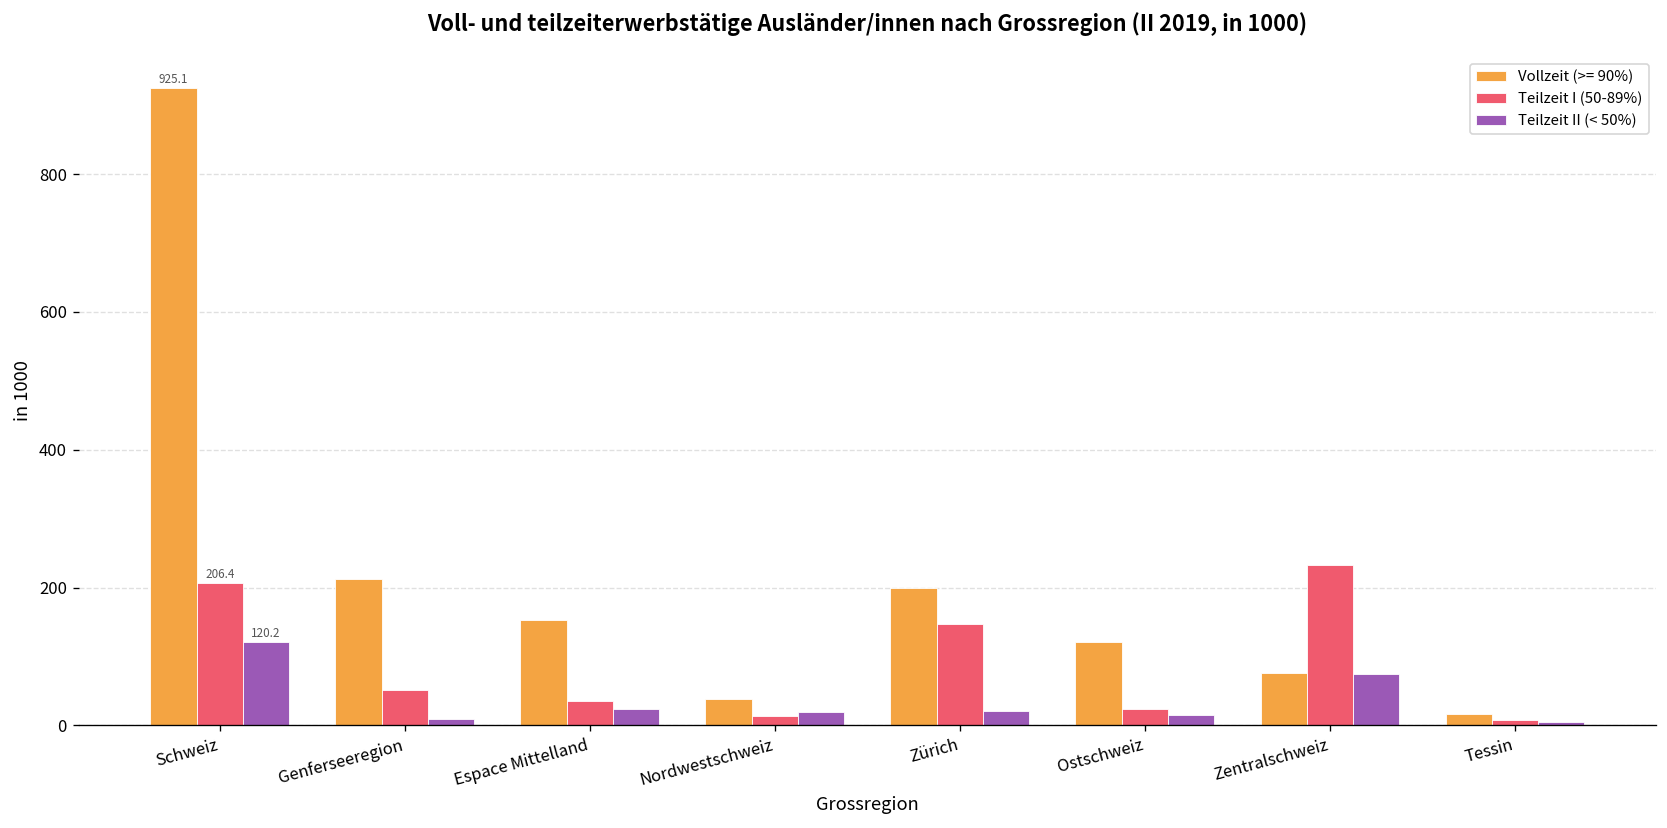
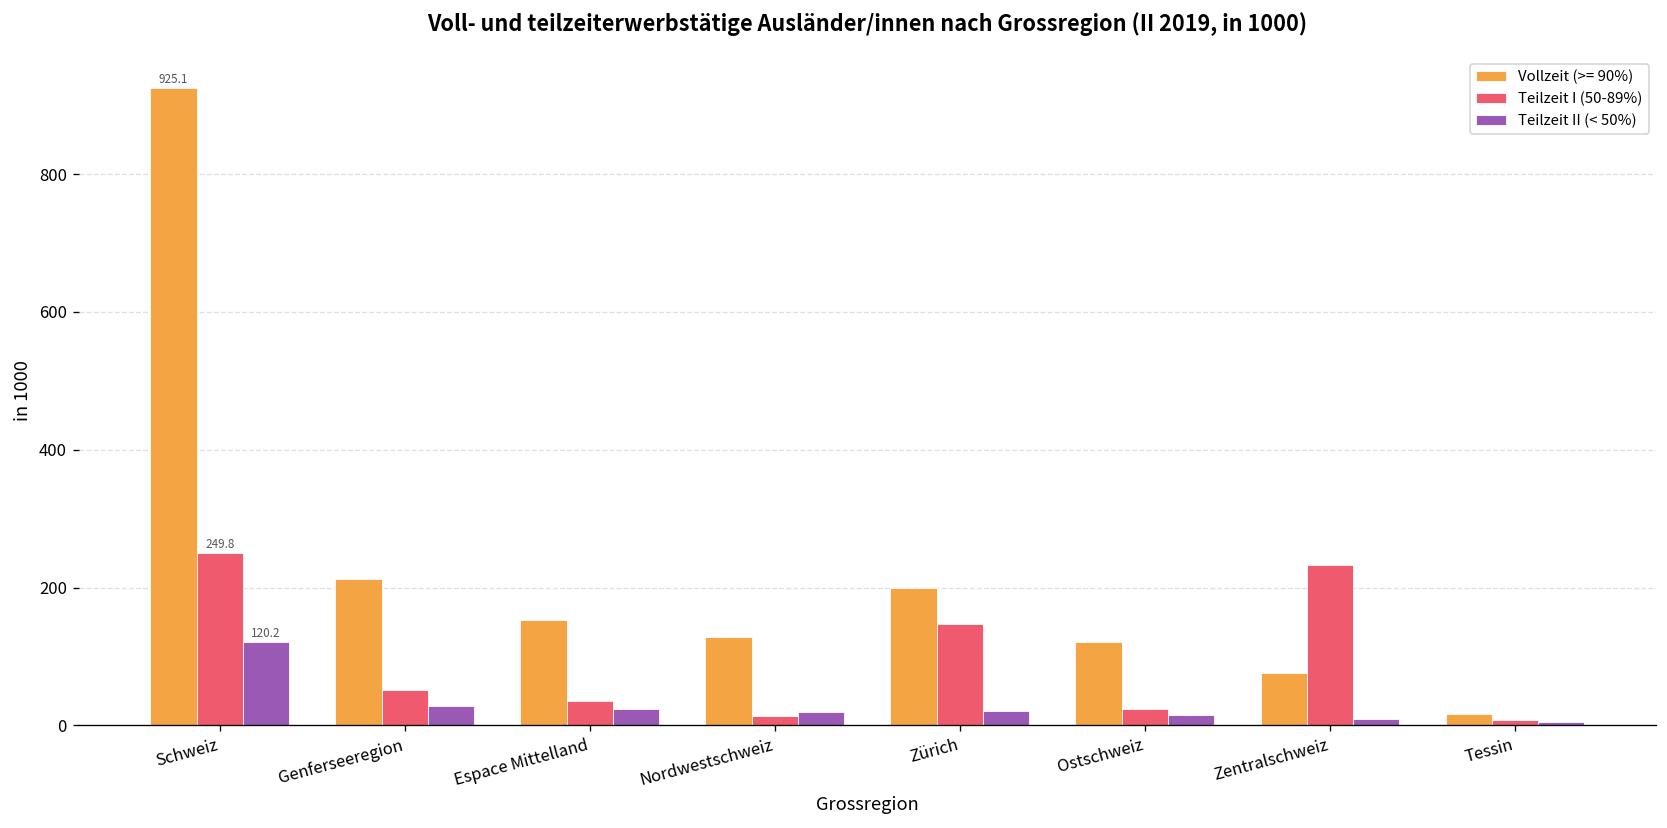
Teilzeit I (50-89%), Schweiz: 206.4 -> 249.8
Teilzeit II (< 50%), Genferseeregion: 10 -> 30
Vollzeit (>= 90%), Nordwestschweiz: 40 -> 130
Teilzeit II (< 50%), Zentralschweiz: 70 -> 10
